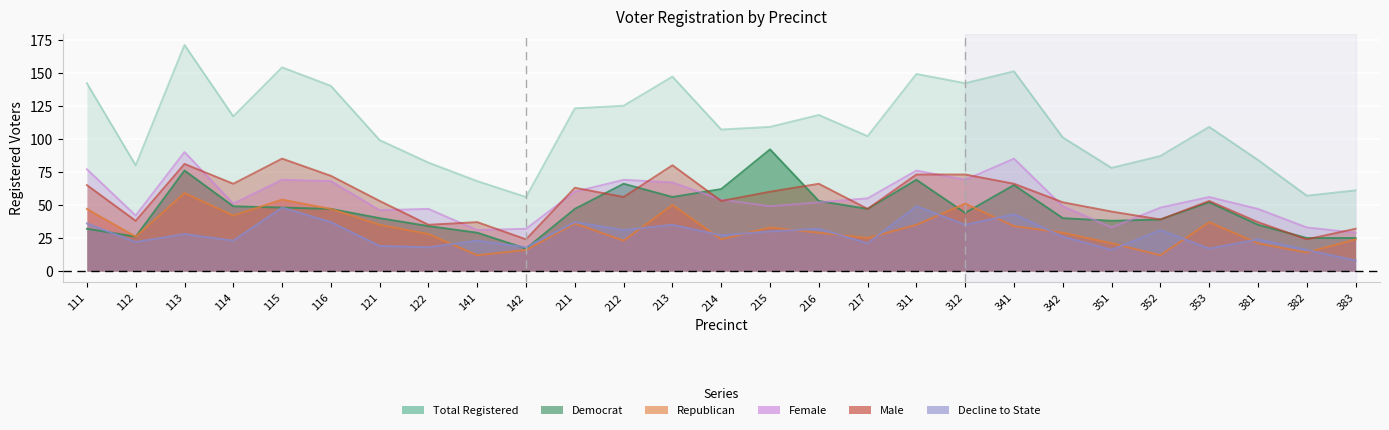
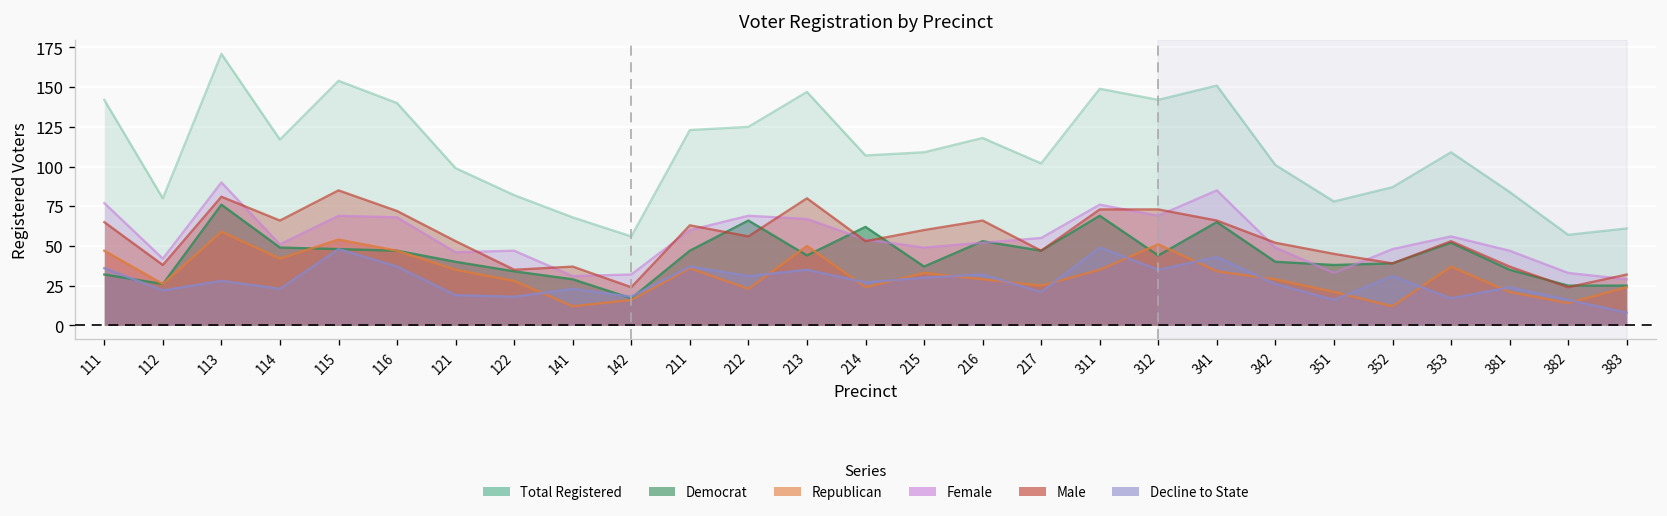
Democrat, 213: 56 -> 44
Democrat, 215: 92 -> 37
